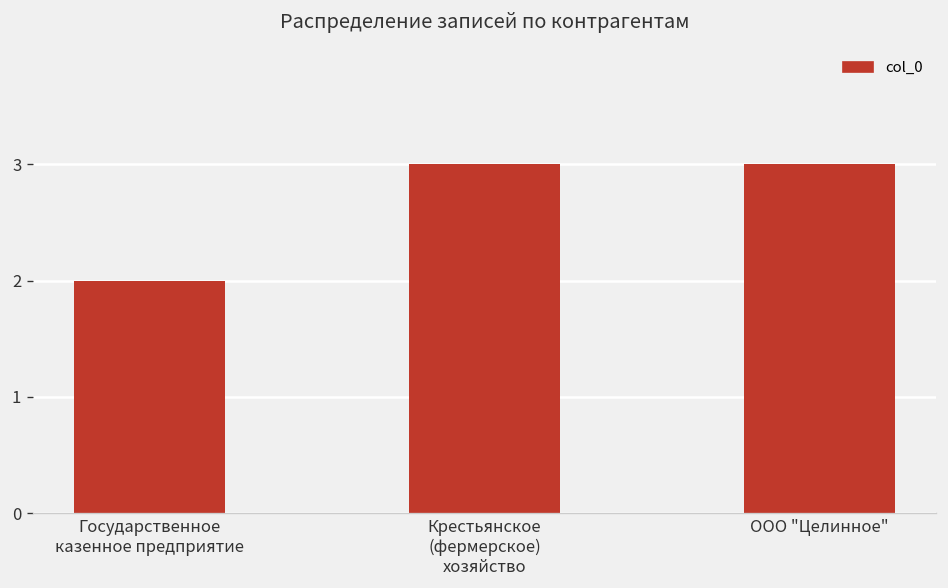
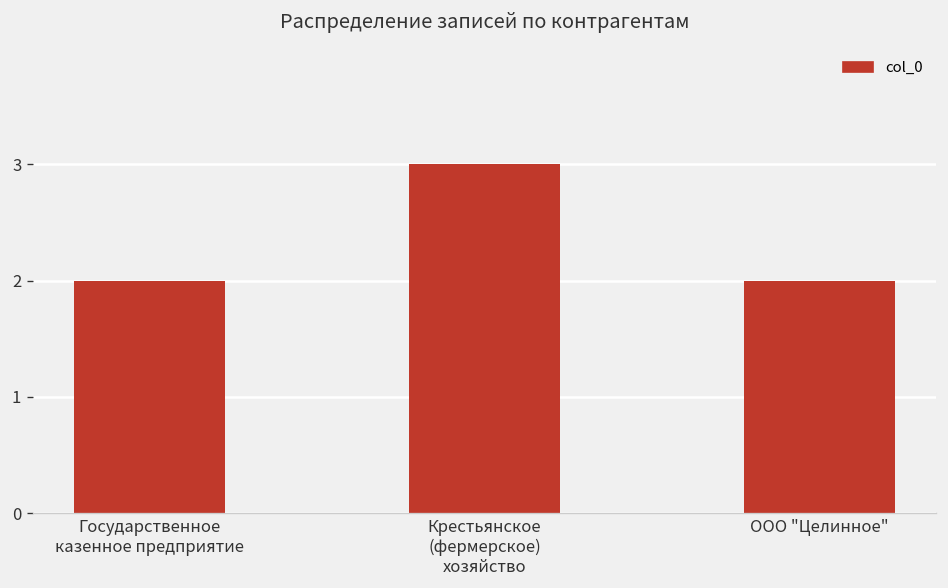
ООО "Целинное": 3 -> 2
